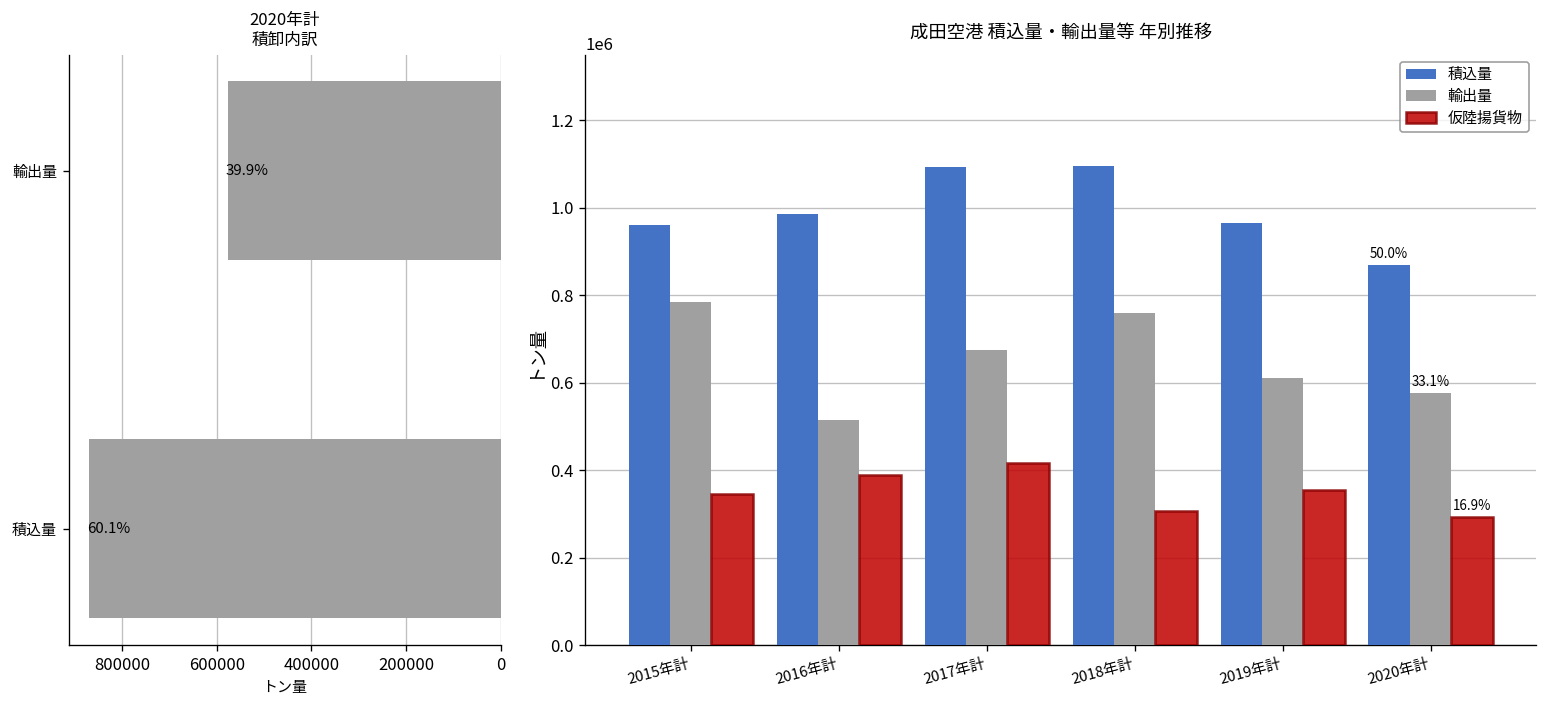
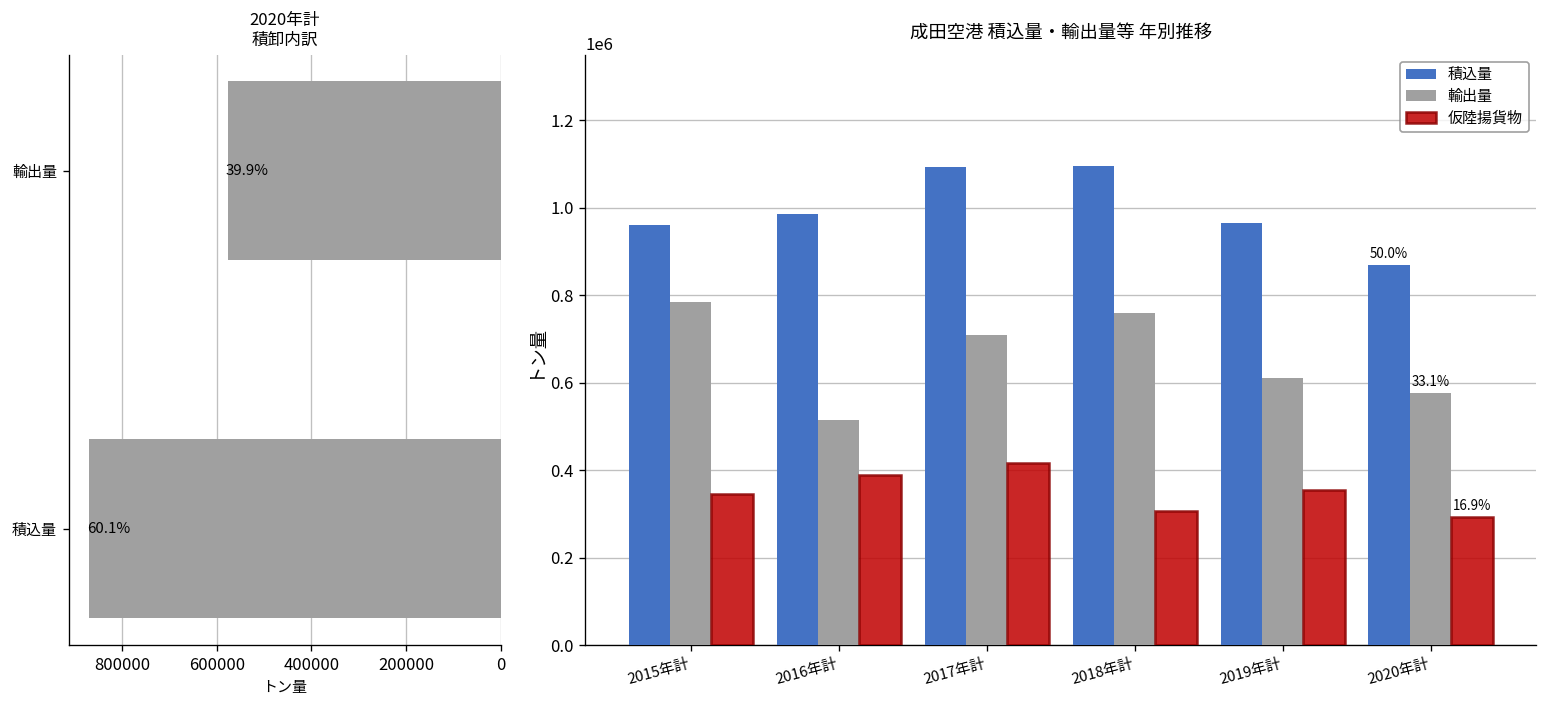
成田空港 積込量・輸出量等 年別推移, 輸出量, 2017年計: 680000 -> 710000
